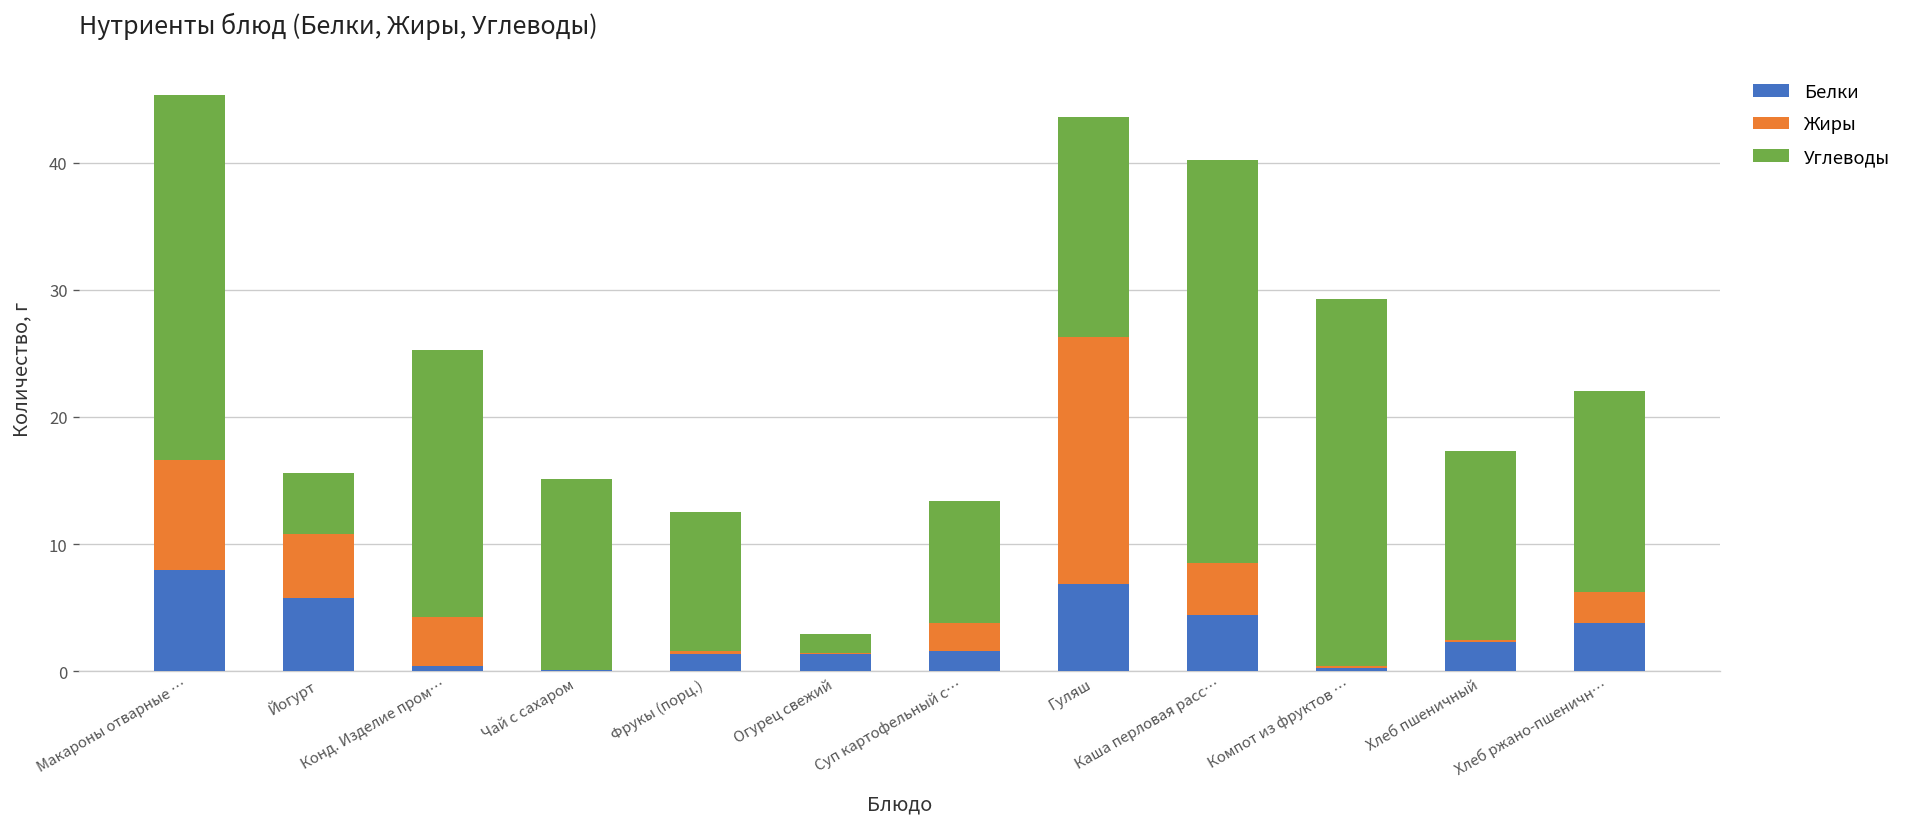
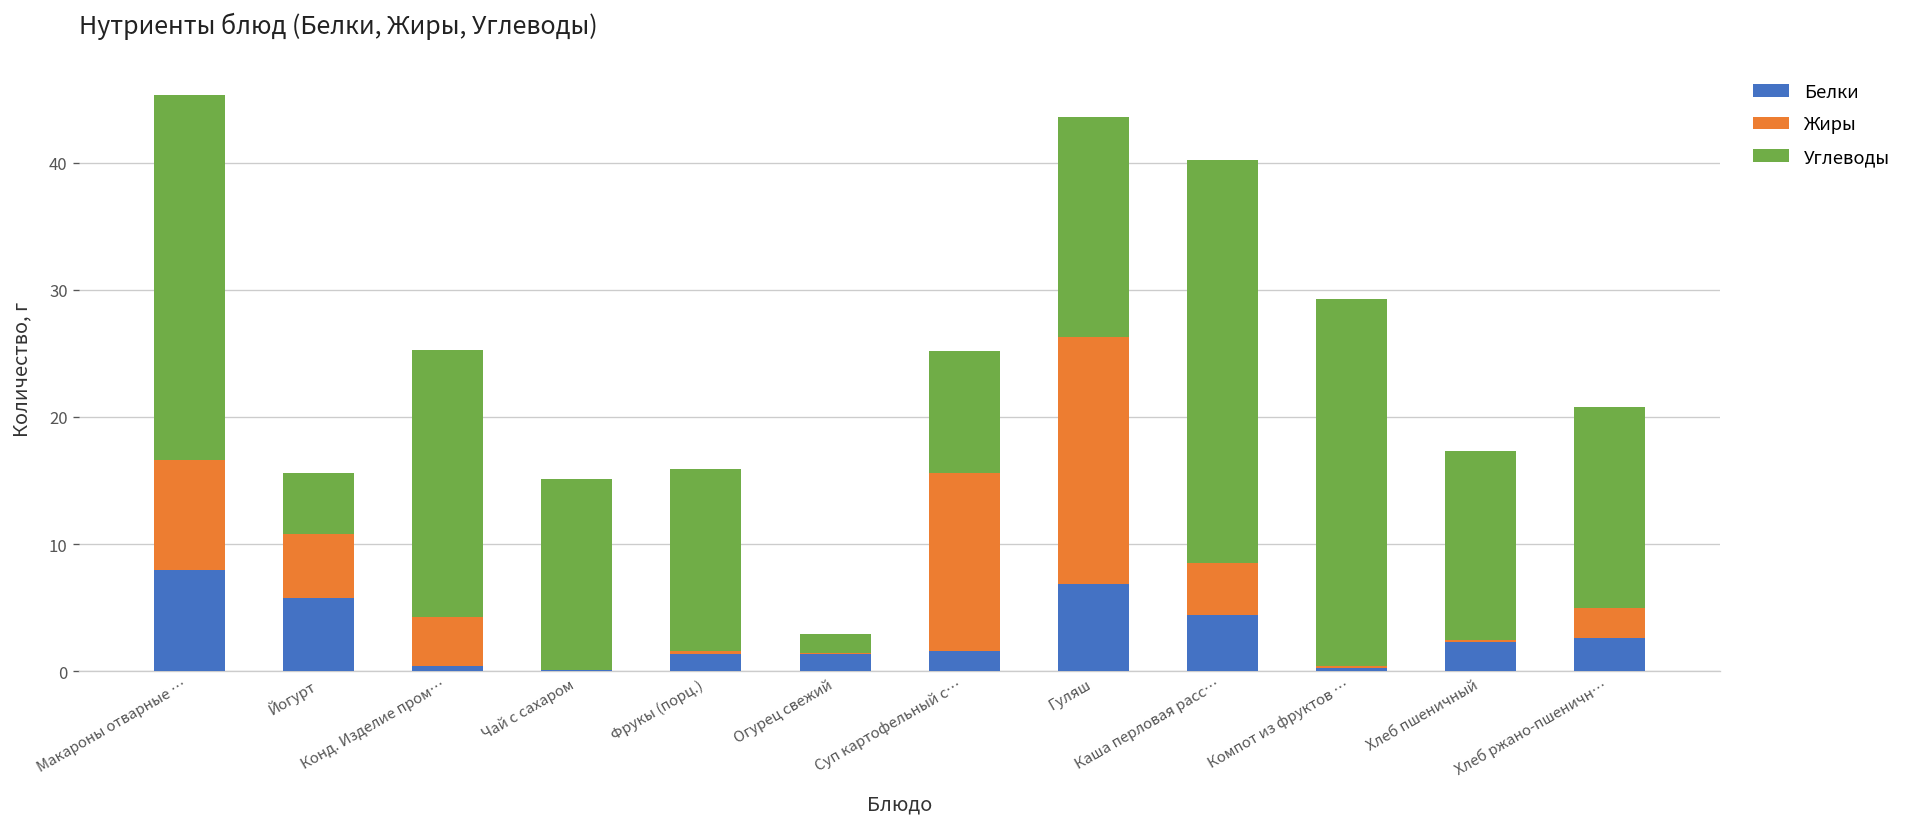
Углеводы, Фрукы (порц.): 10.9 -> 14.3
Жиры, Суп картофельный с…: 2.2 -> 14.0
Белки, Хлеб ржано-пшеничн…: 3.8 -> 2.6
